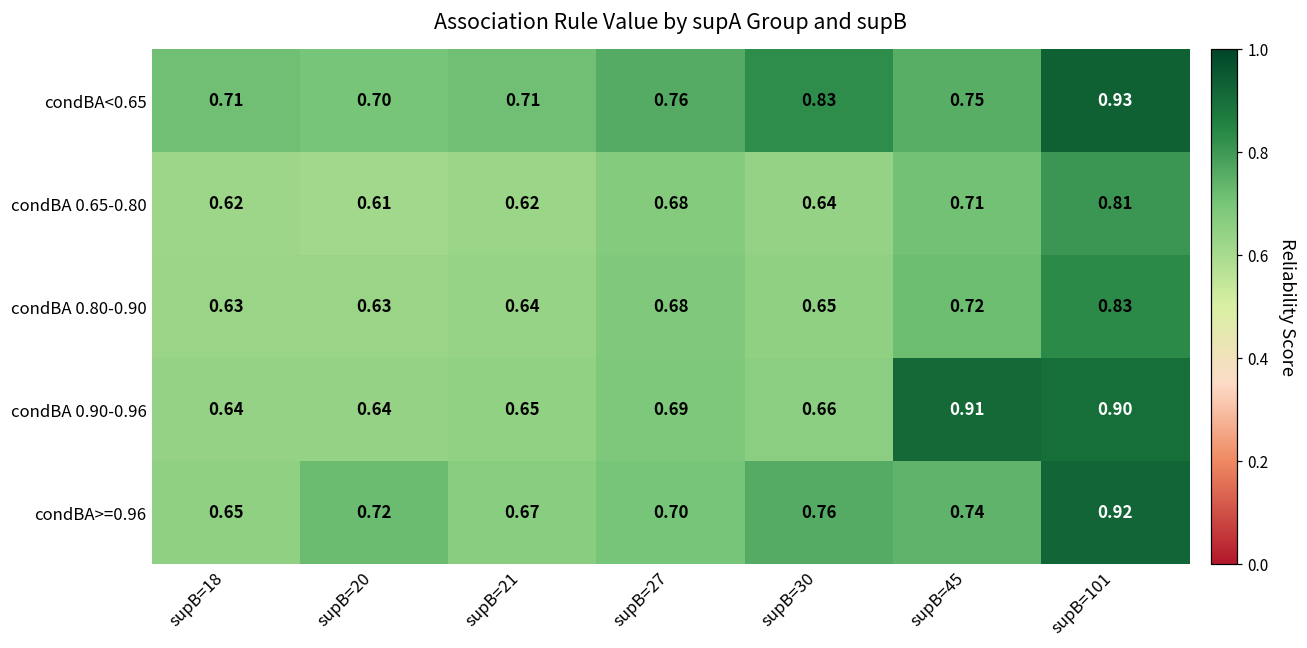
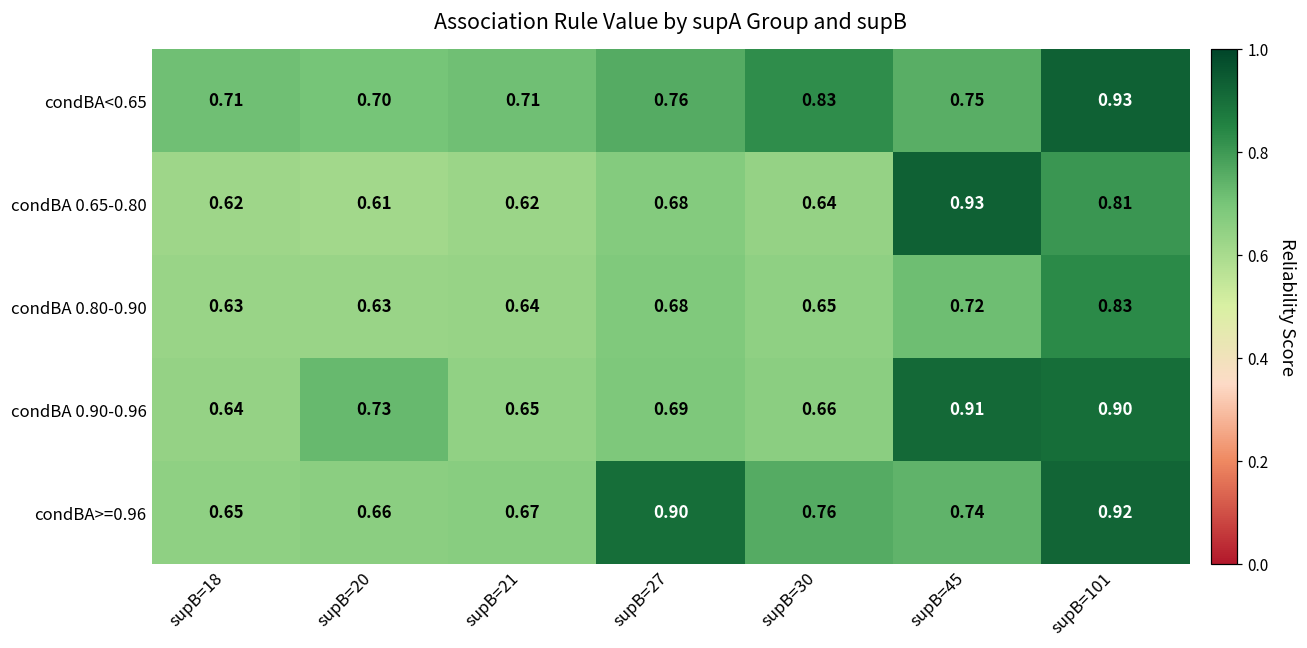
condBA 0.65-0.80, supB=45: 0.71 -> 0.93
condBA 0.90-0.96, supB=20: 0.64 -> 0.73
condBA>=0.96, supB=20: 0.72 -> 0.66
condBA>=0.96, supB=27: 0.70 -> 0.90
